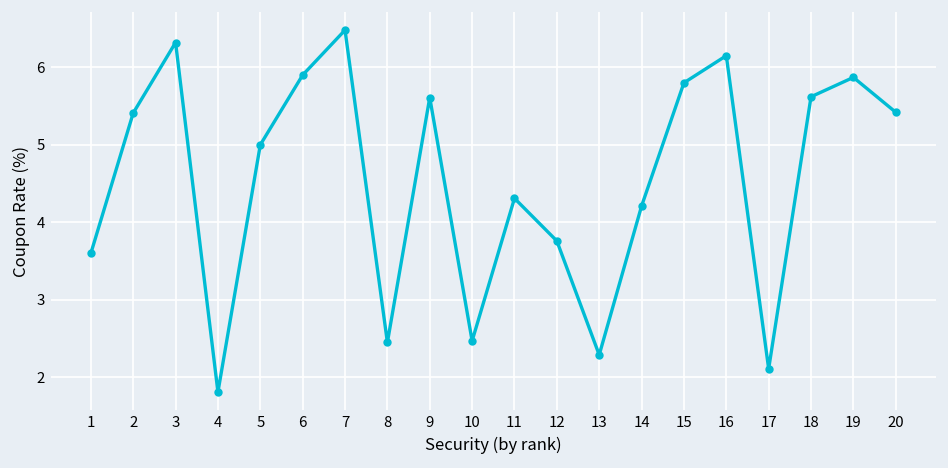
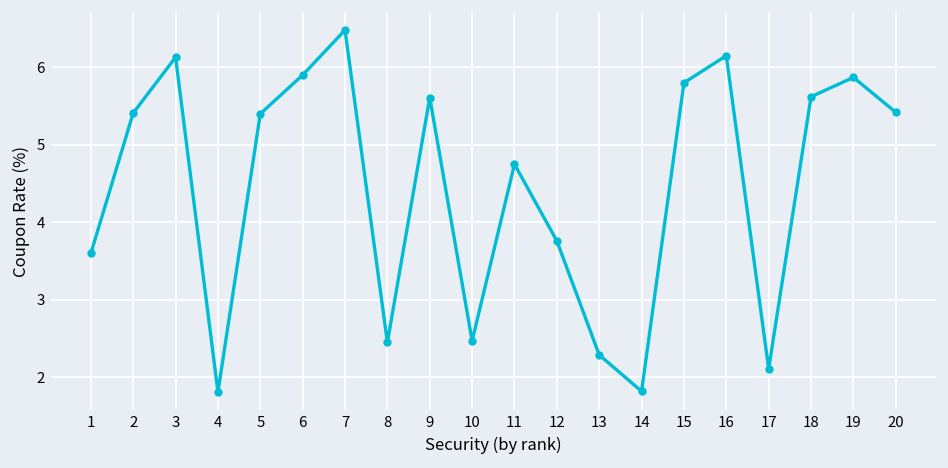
3: 6.3 -> 6.1
5: 5.0 -> 5.4
11: 4.3 -> 4.8
14: 4.2 -> 1.8
